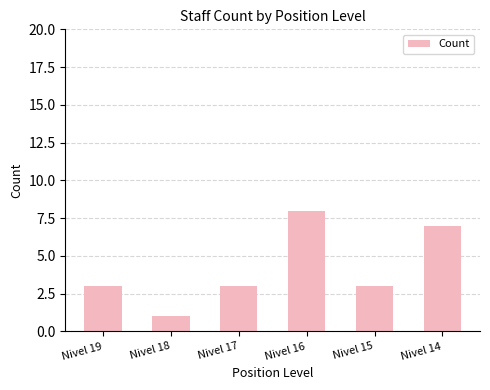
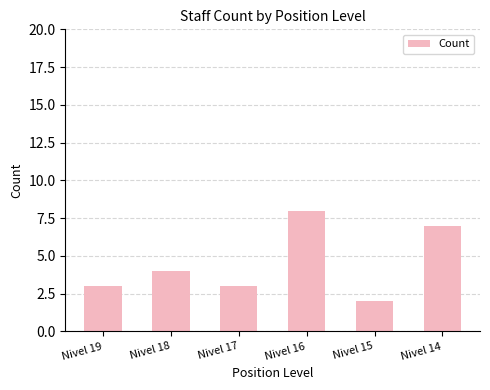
Nivel 18: 1 -> 4
Nivel 15: 3 -> 2
